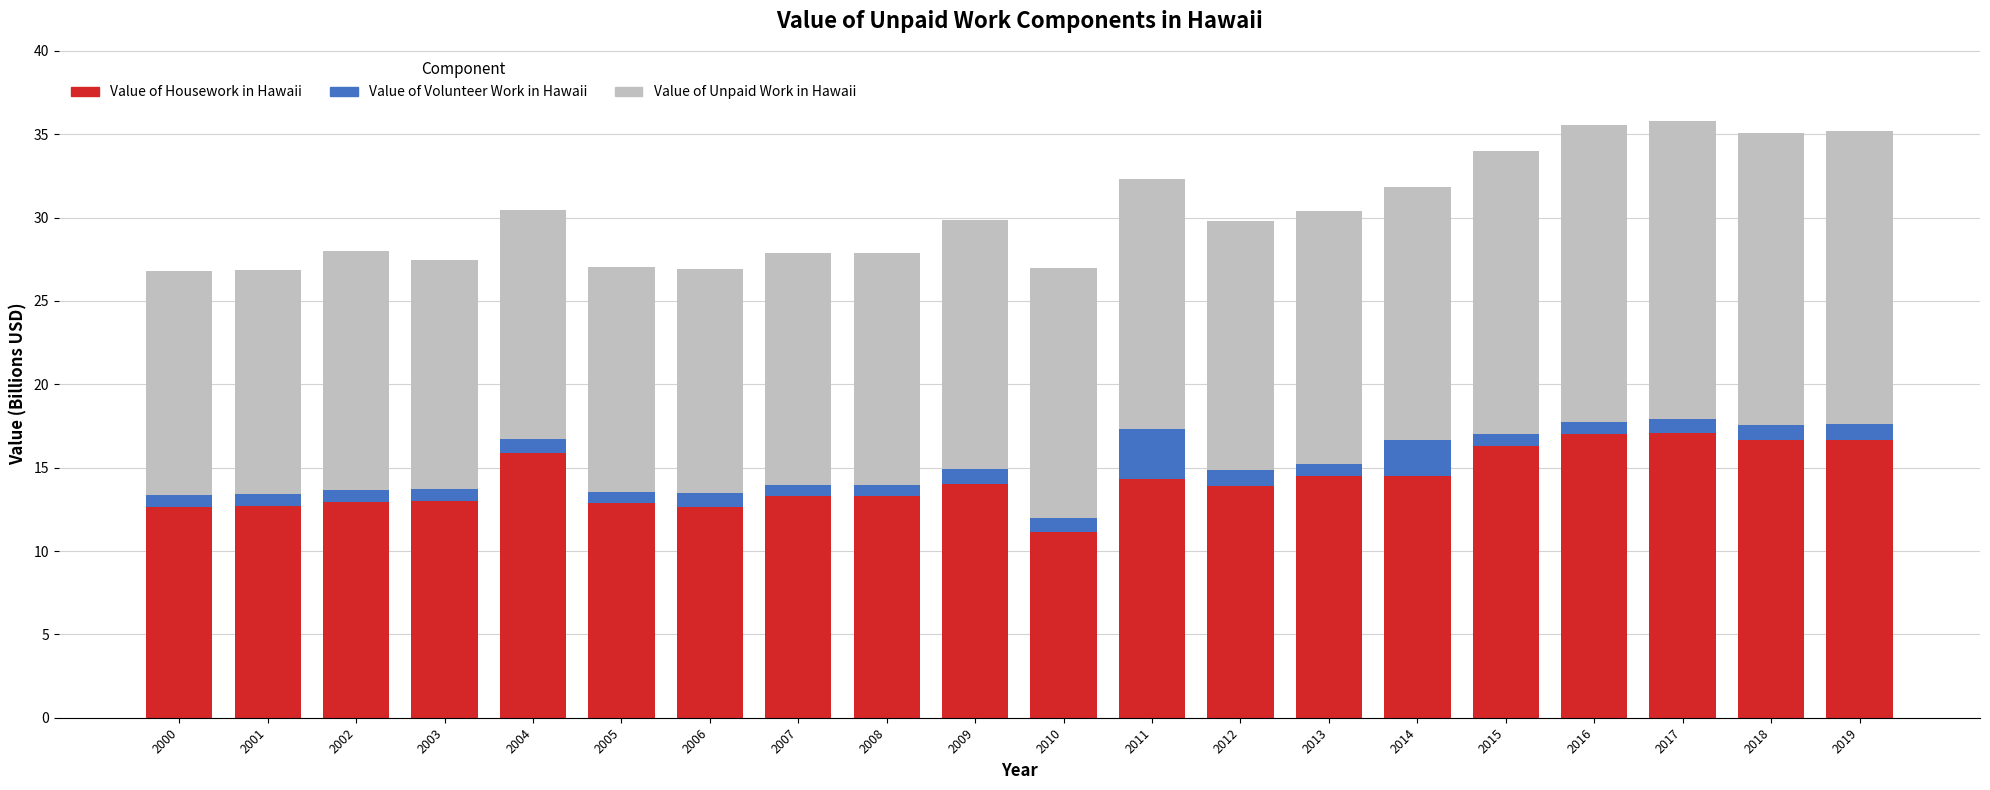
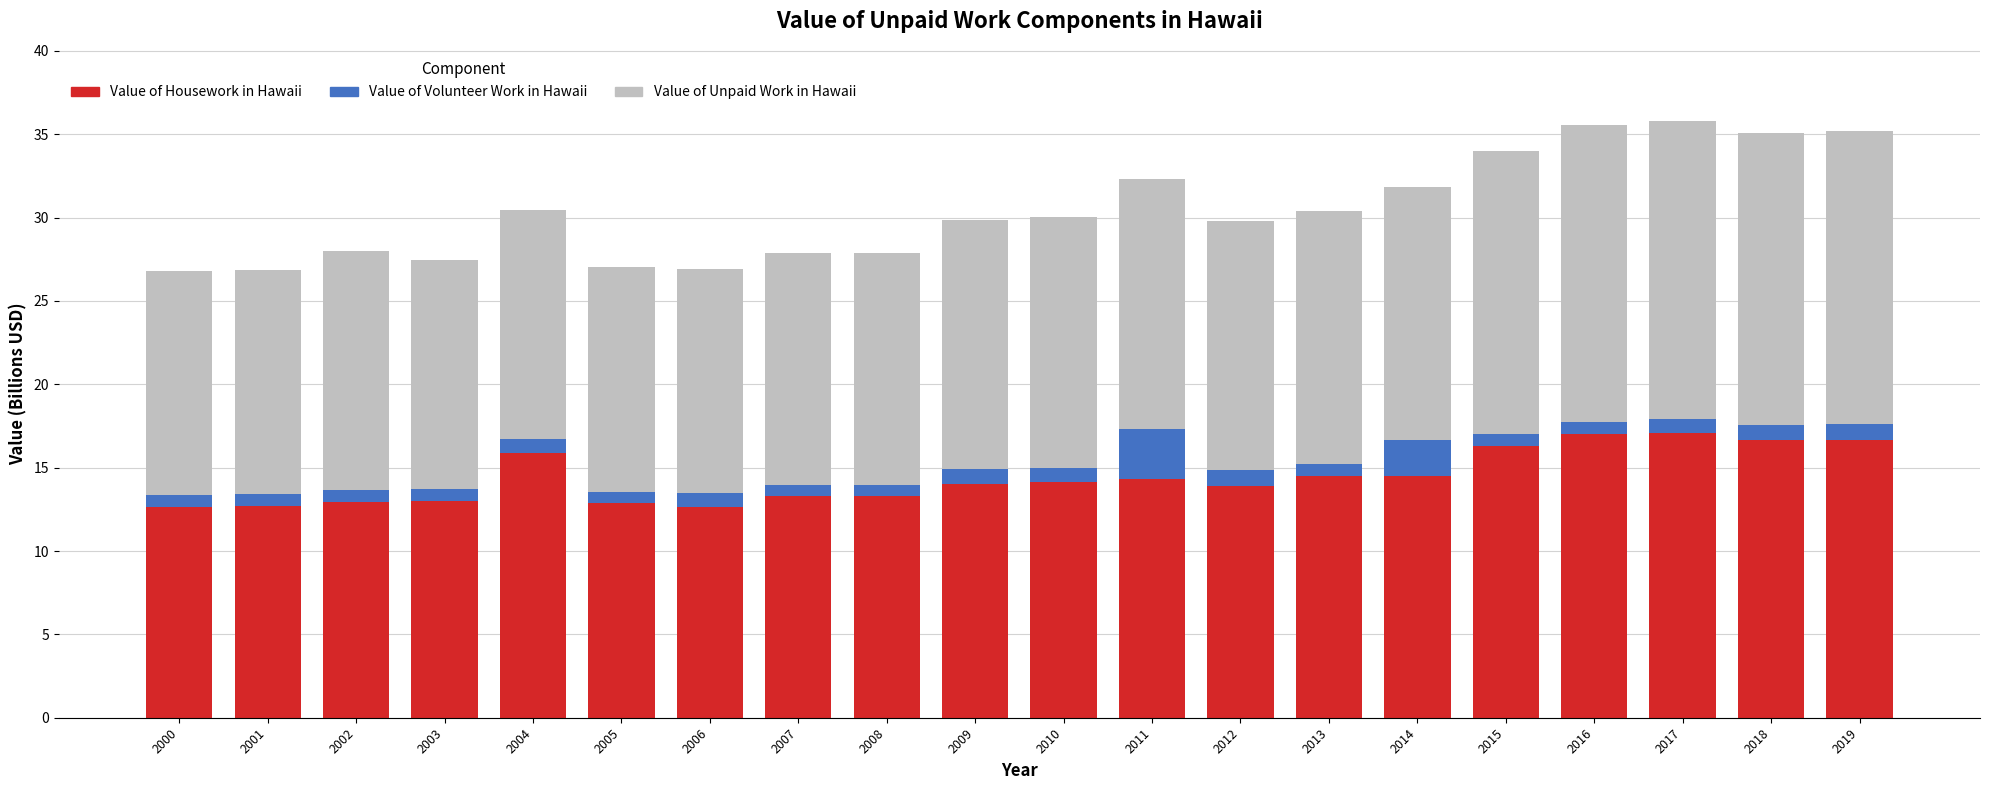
Value of Housework in Hawaii, 2010: 11.1 -> 14.1
